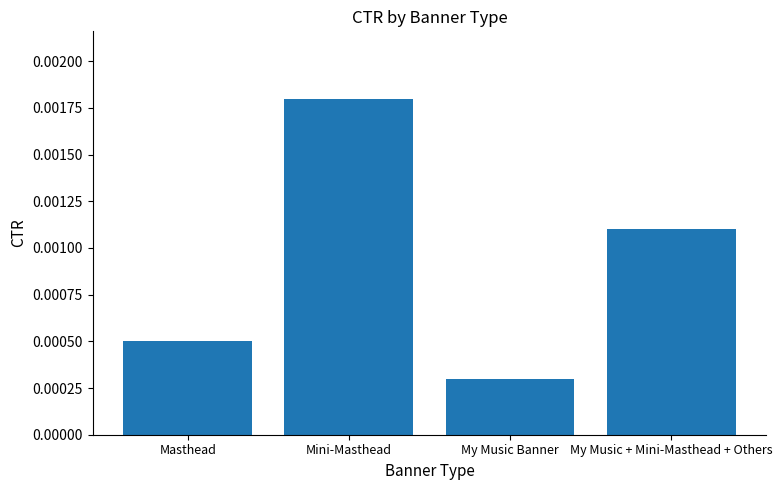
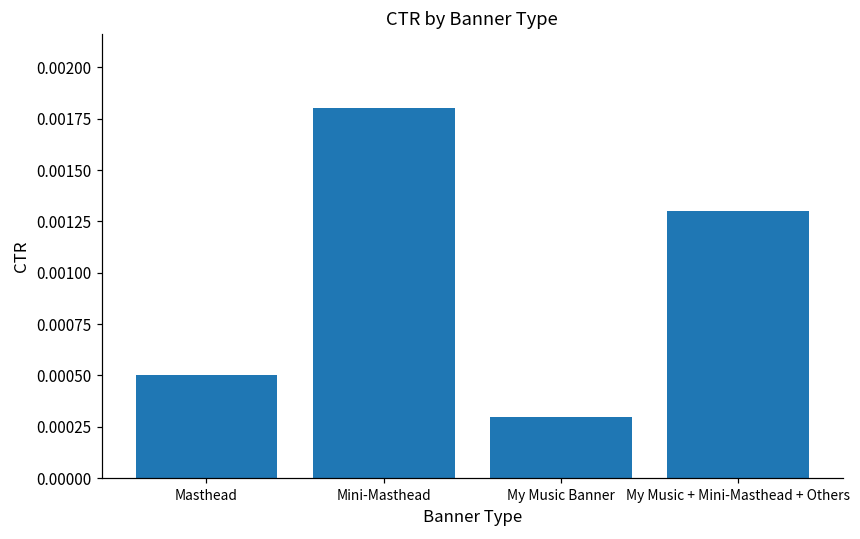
My Music + Mini-Masthead + Others: 0.0011 -> 0.0013
